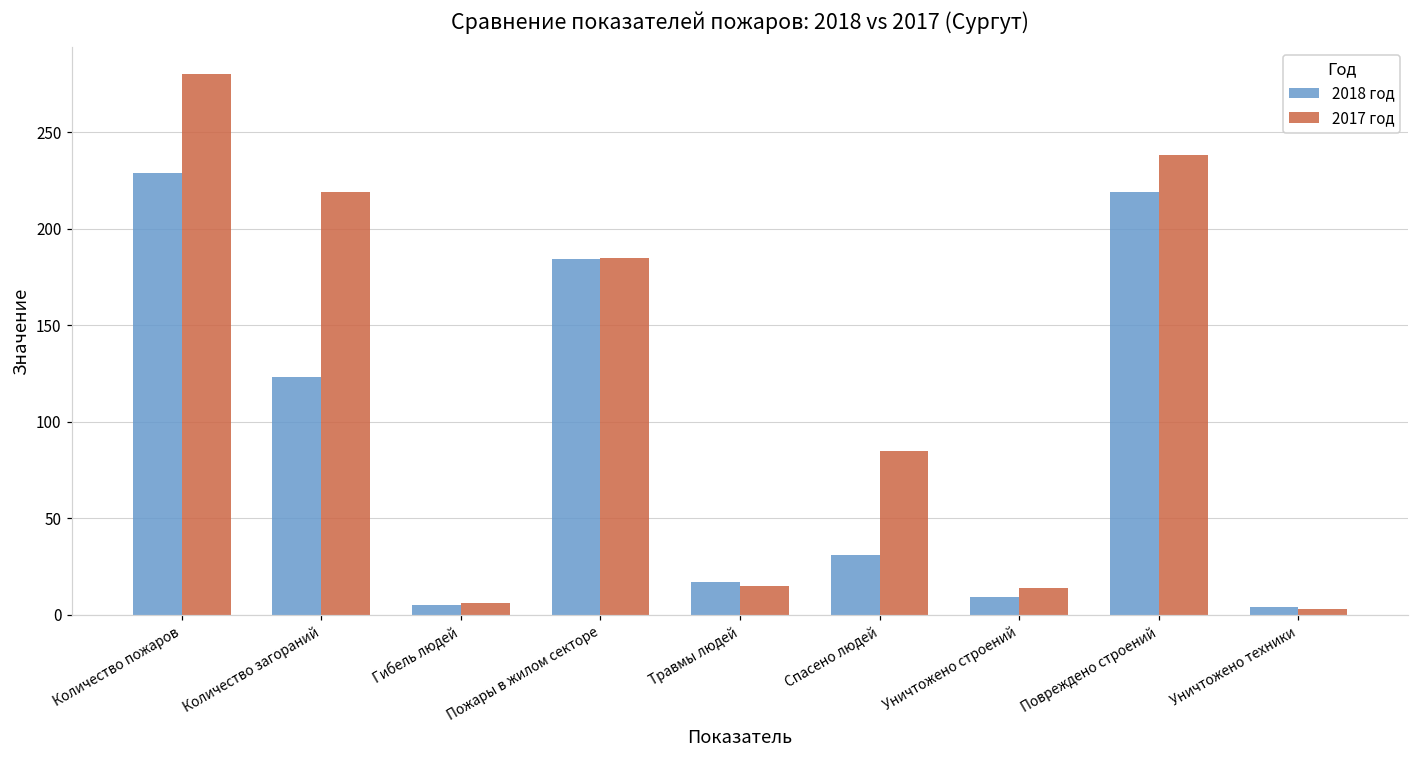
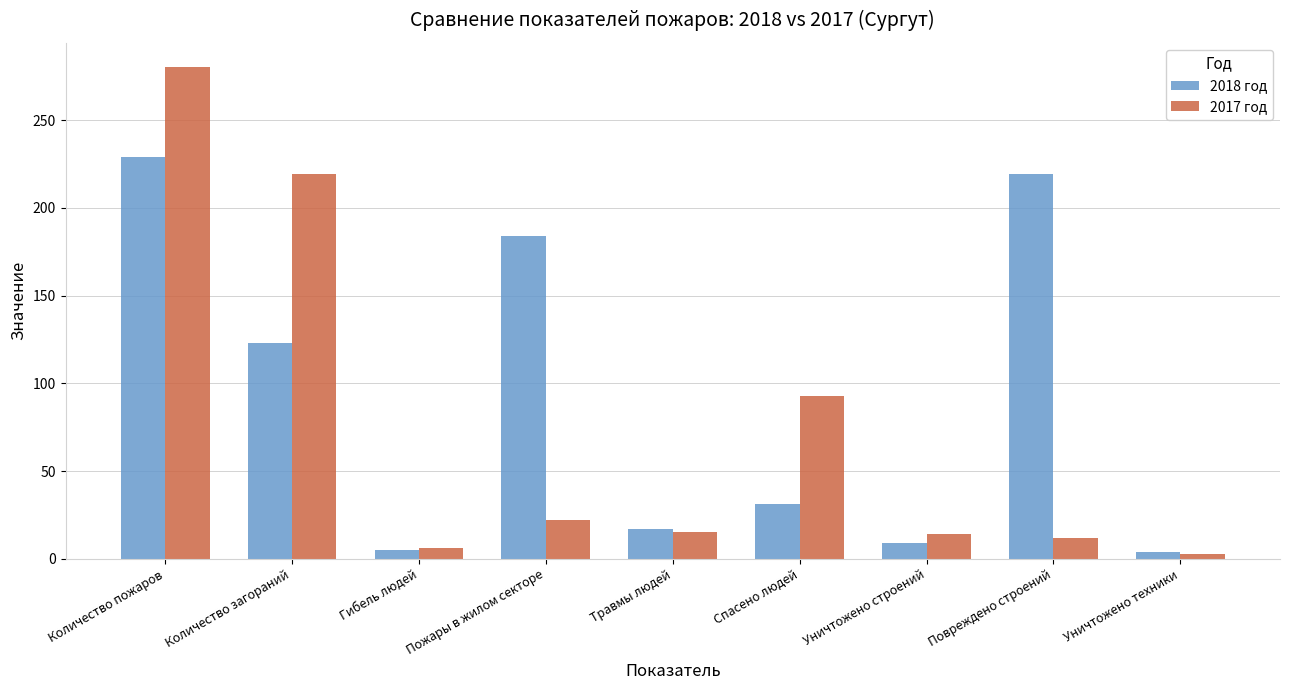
2017 год, Пожары в жилом секторе: 185 -> 22
2017 год, Спасено людей: 85 -> 93
2017 год, Повреждено строений: 238 -> 12
